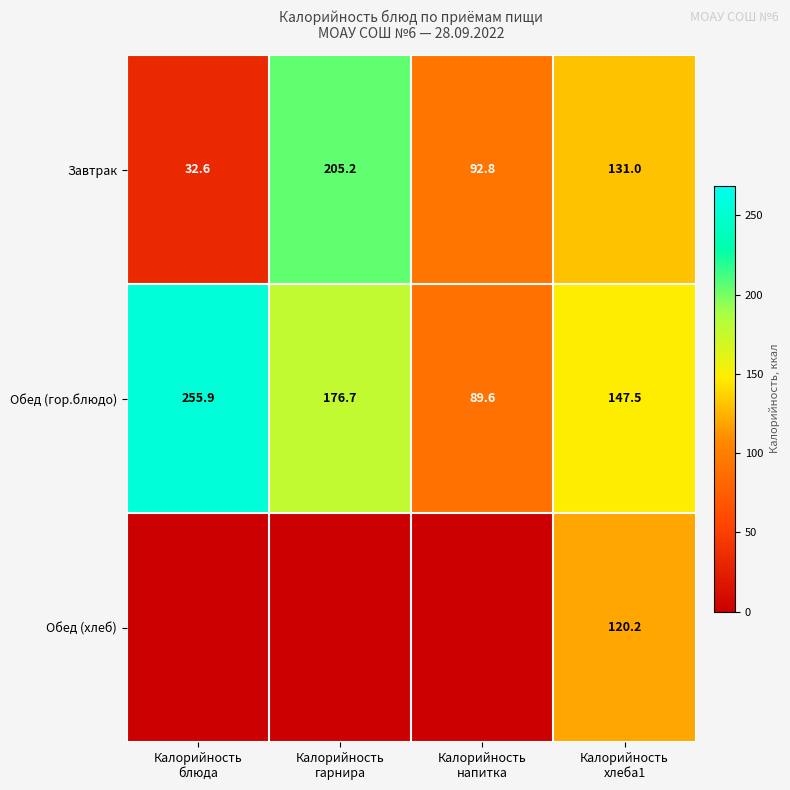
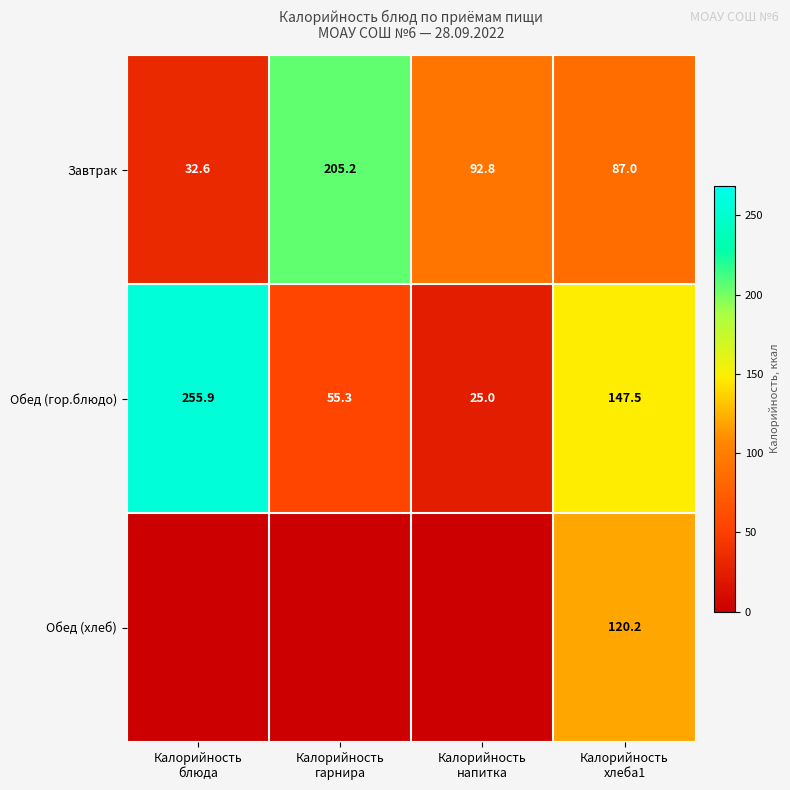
Завтрак, Калорийность хлеба1: 131.0 -> 87.0
Обед (гор.блюдо), Калорийность гарнира: 176.7 -> 55.3
Обед (гор.блюдо), Калорийность напитка: 89.6 -> 25.0
